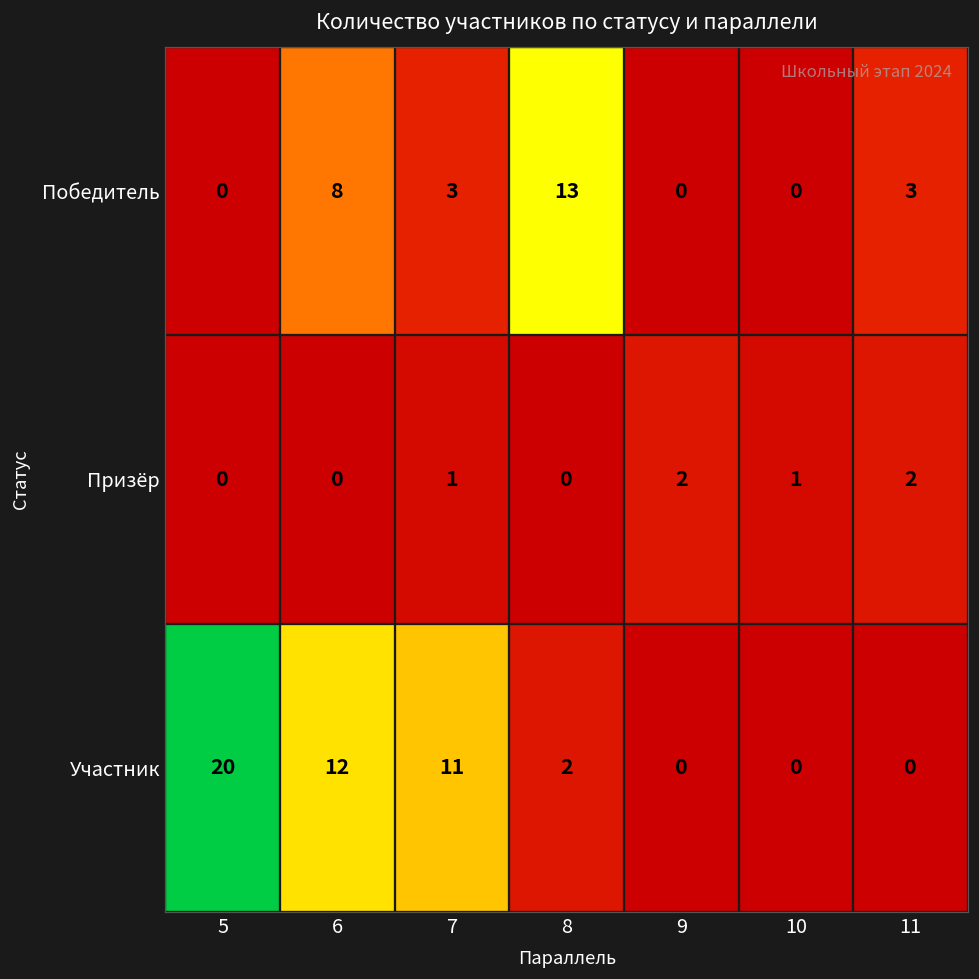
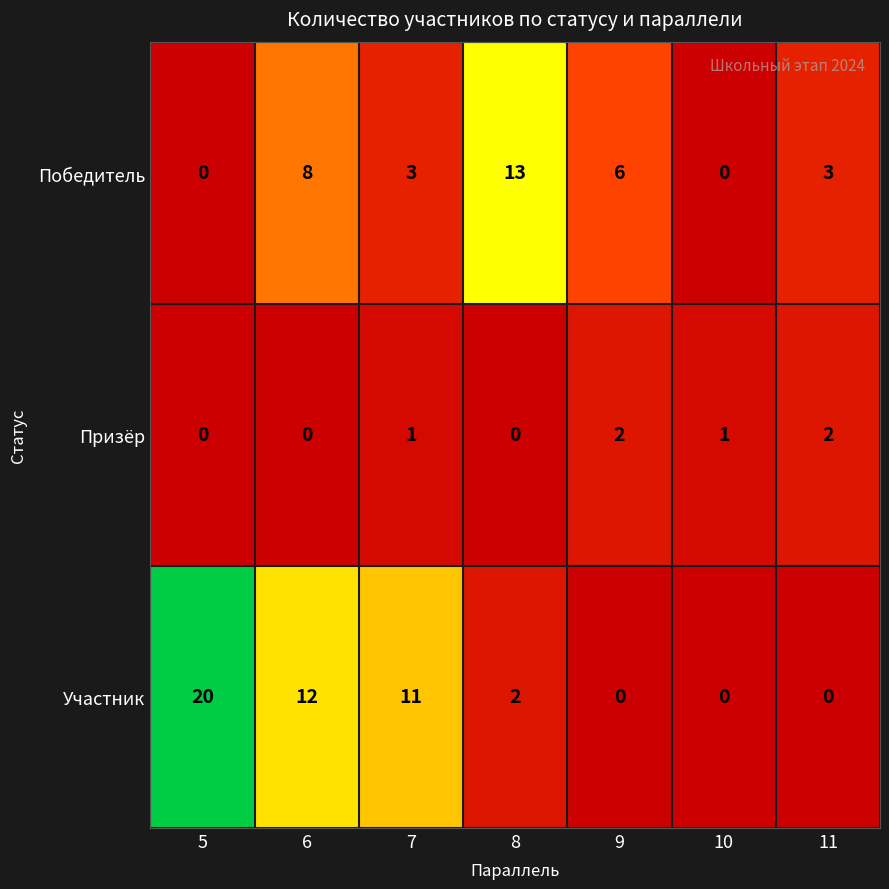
Победитель, 9: 0 -> 6
